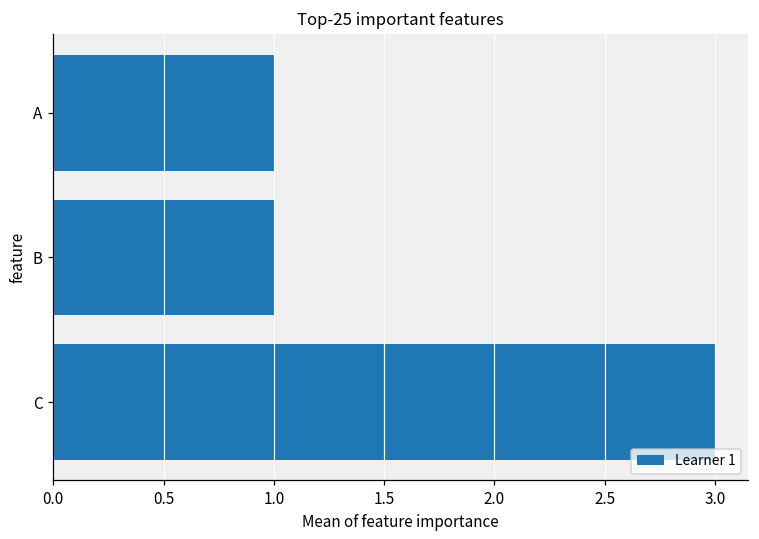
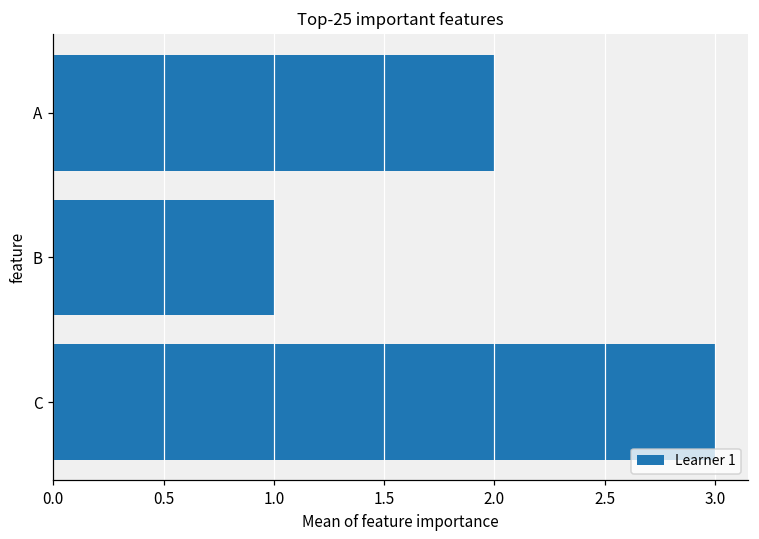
A: 1 -> 2
